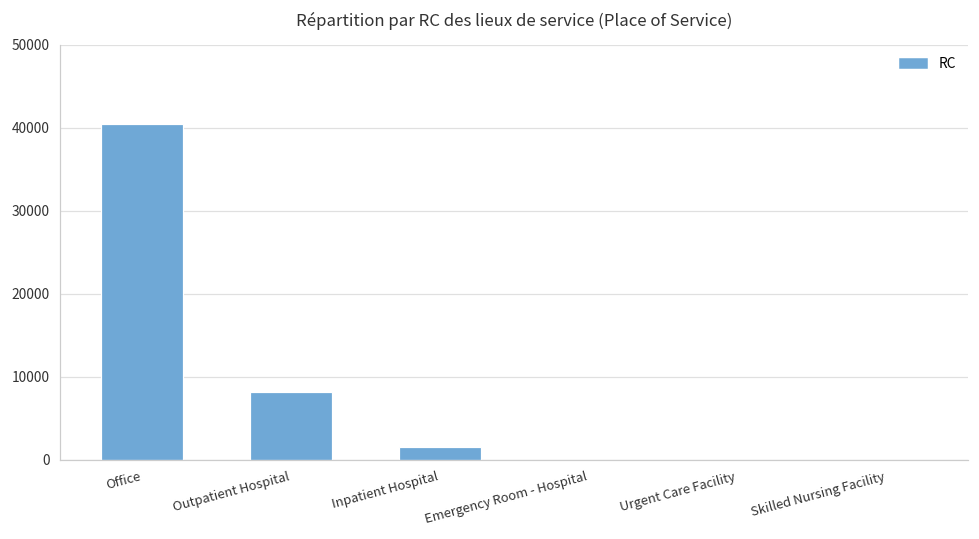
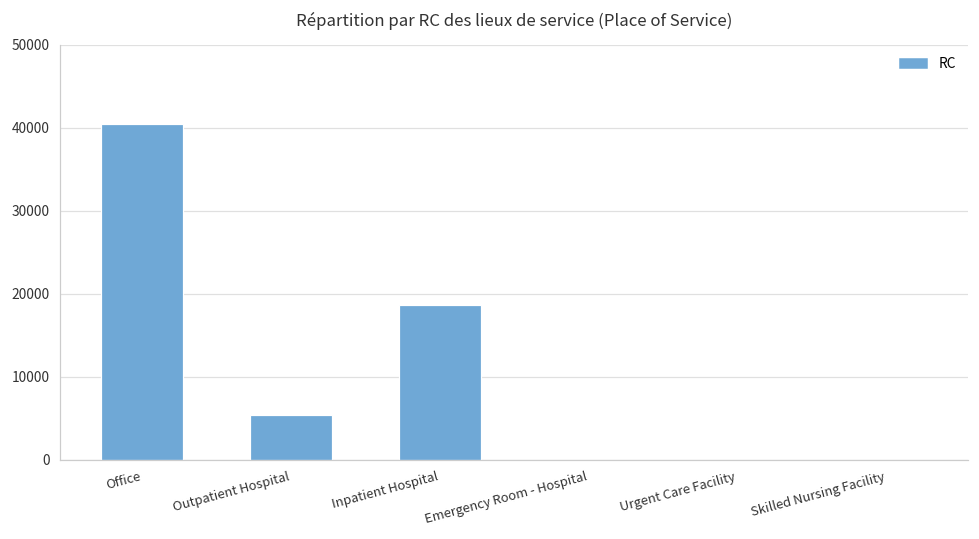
Outpatient Hospital: 8000 -> 5000
Inpatient Hospital: 2000 -> 19000
